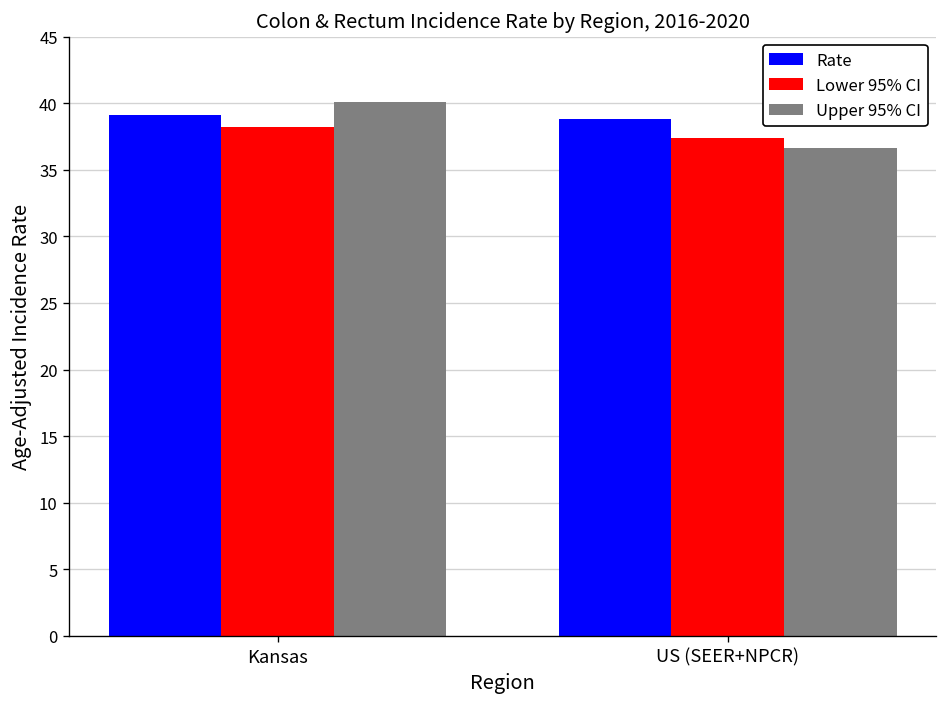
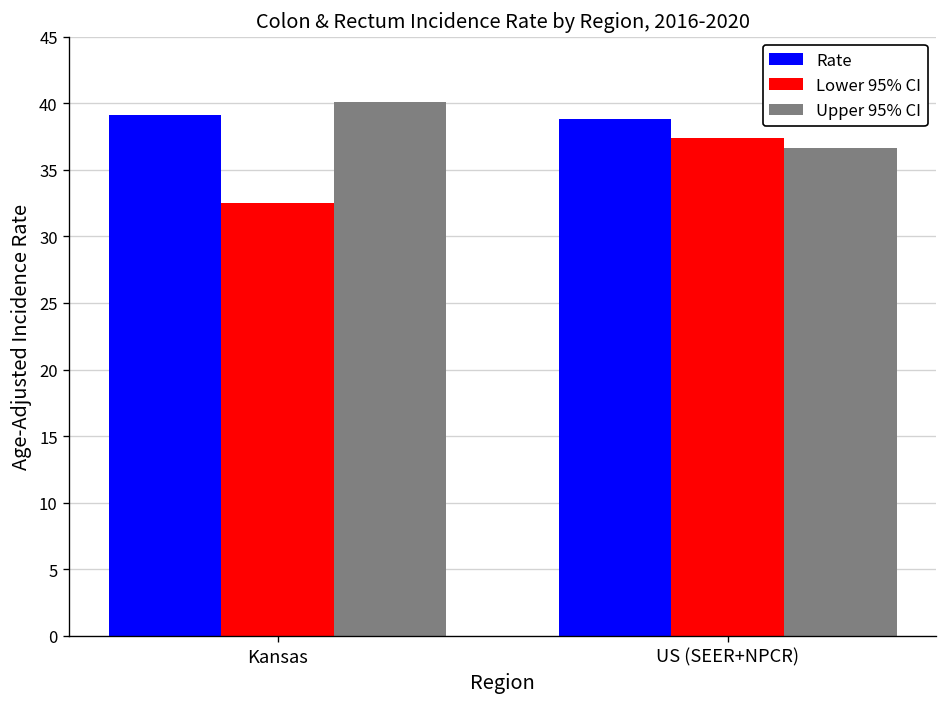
Lower 95% CI, Kansas: 38.2 -> 32.5
